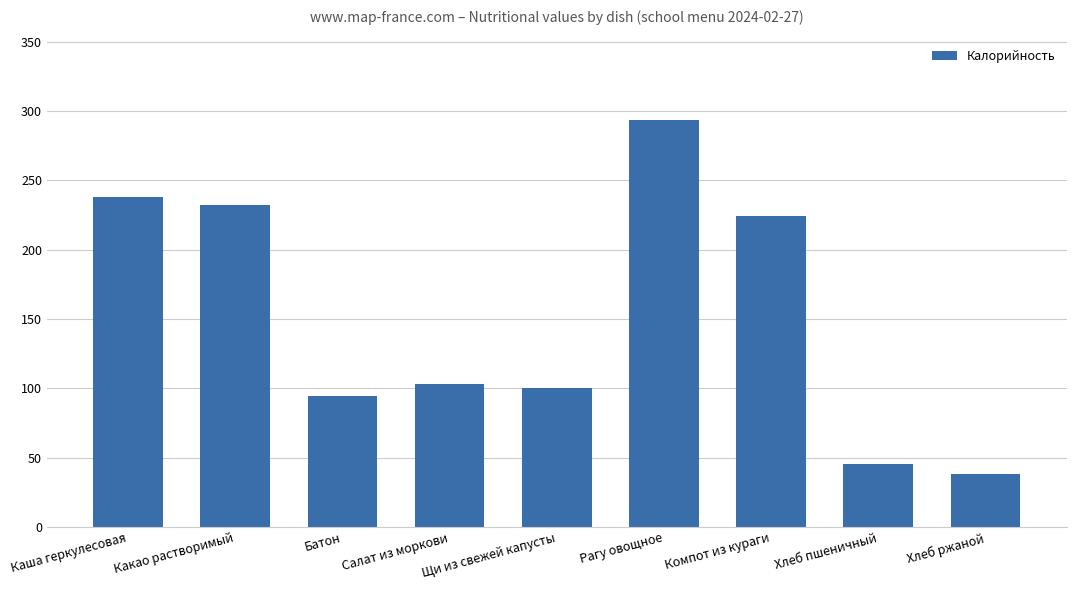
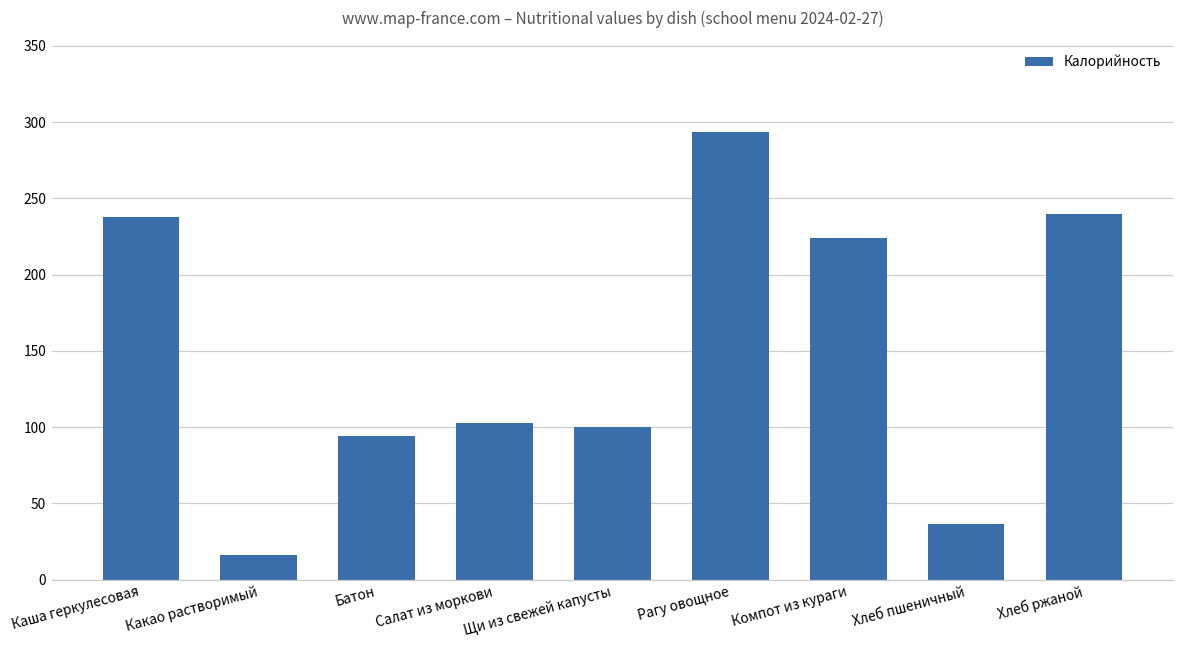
Какао растворимый: 232 -> 17
Хлеб пшеничный: 45 -> 37
Хлеб ржаной: 38 -> 240
